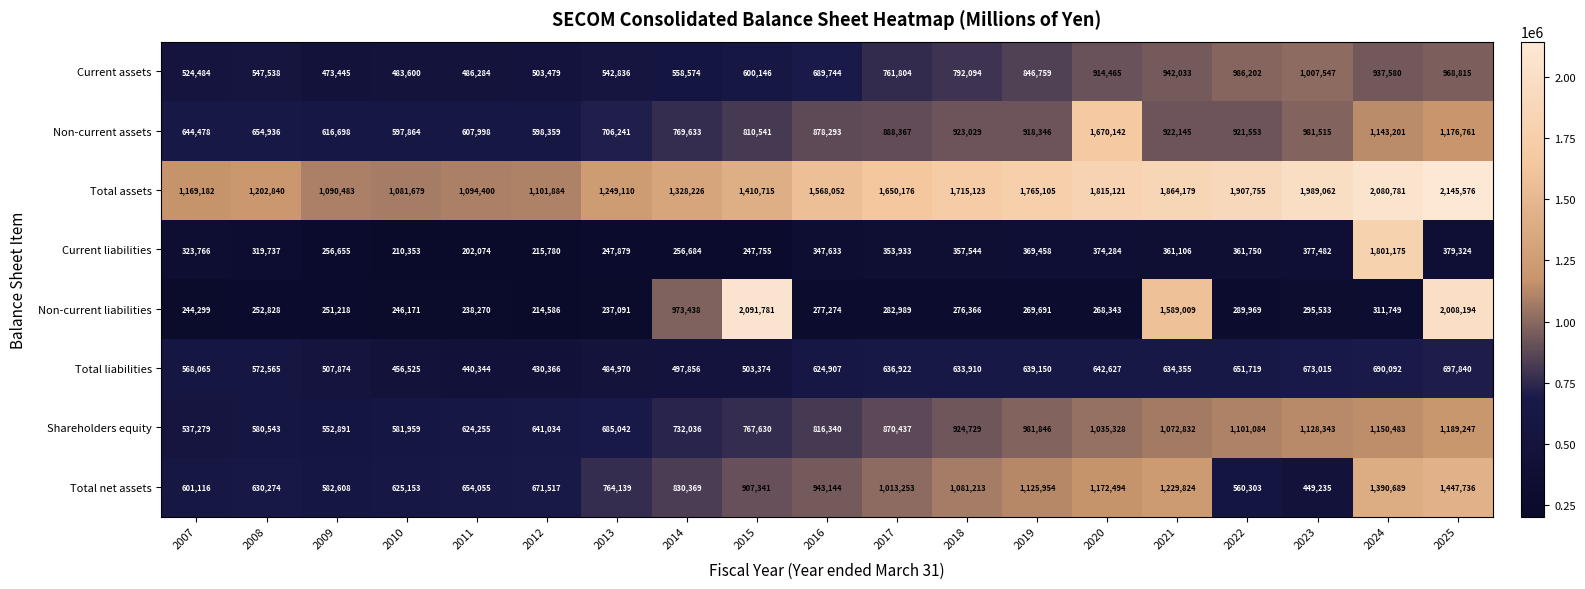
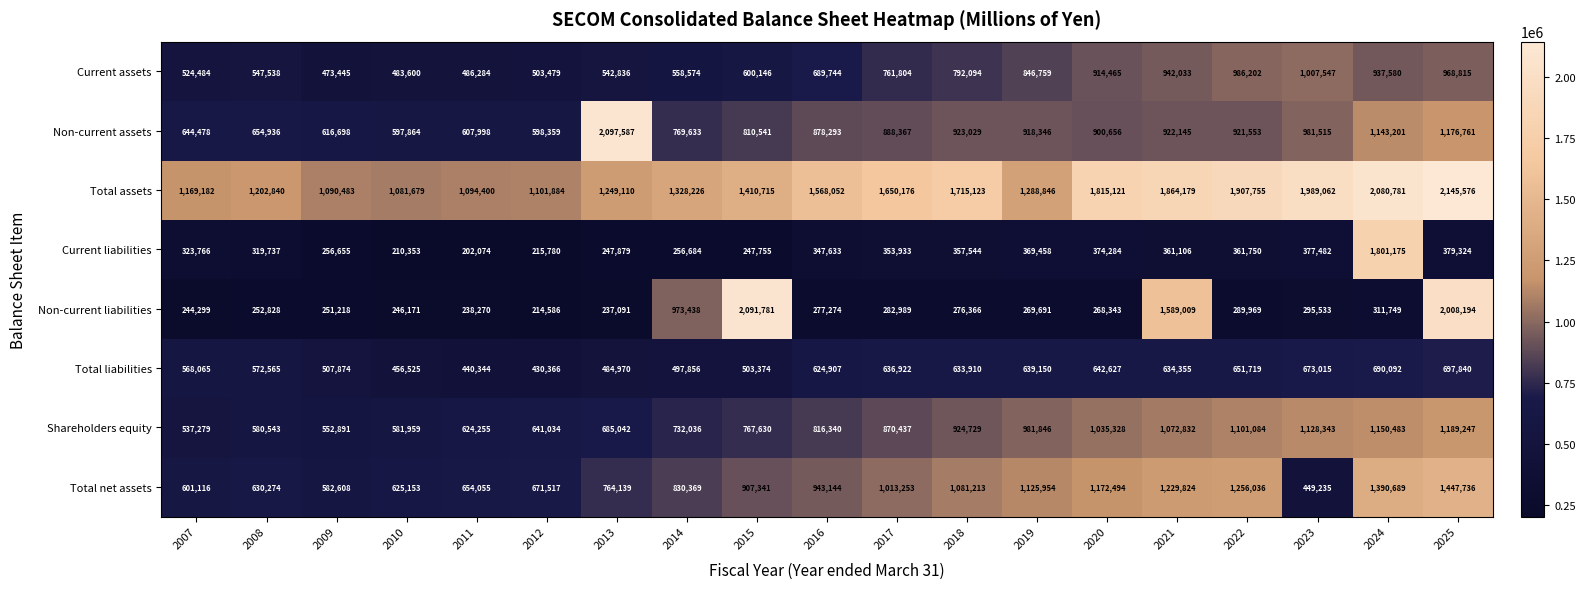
Non-current assets, 2013: 706,241 -> 2,097,587
Non-current assets, 2020: 1,670,142 -> 900,656
Total assets, 2019: 1,765,105 -> 1,288,846
Total net assets, 2022: 560,303 -> 1,256,036
